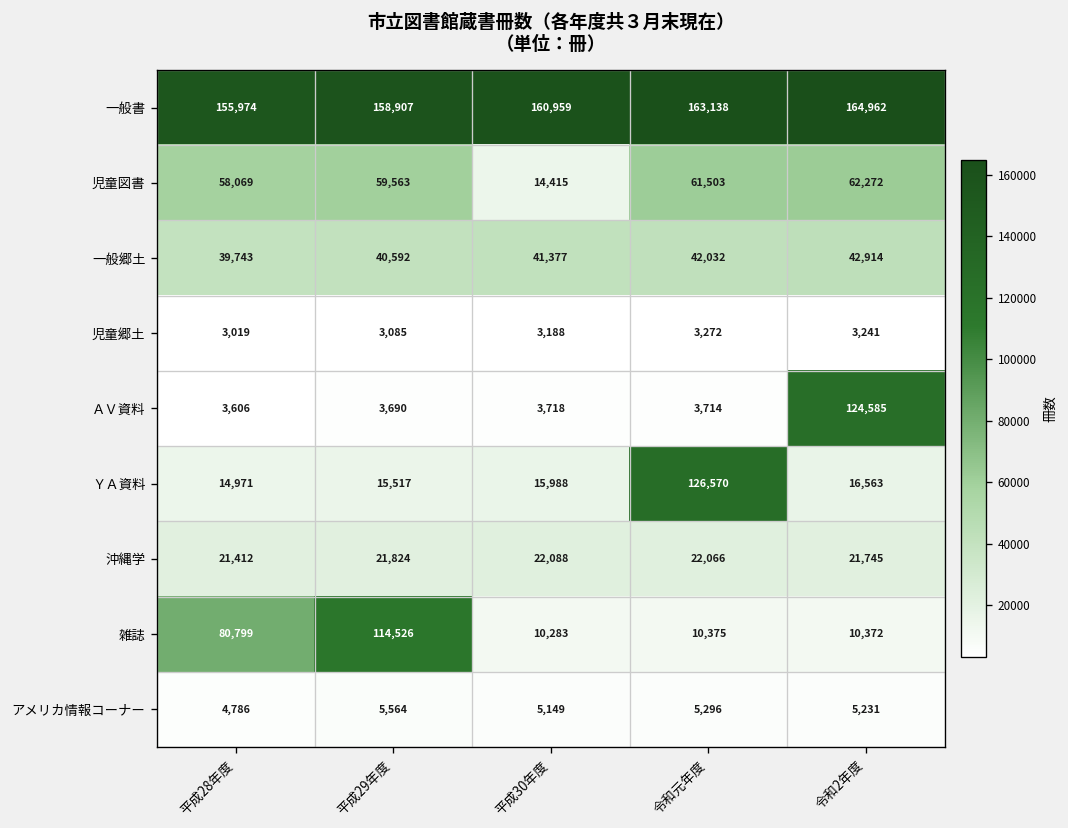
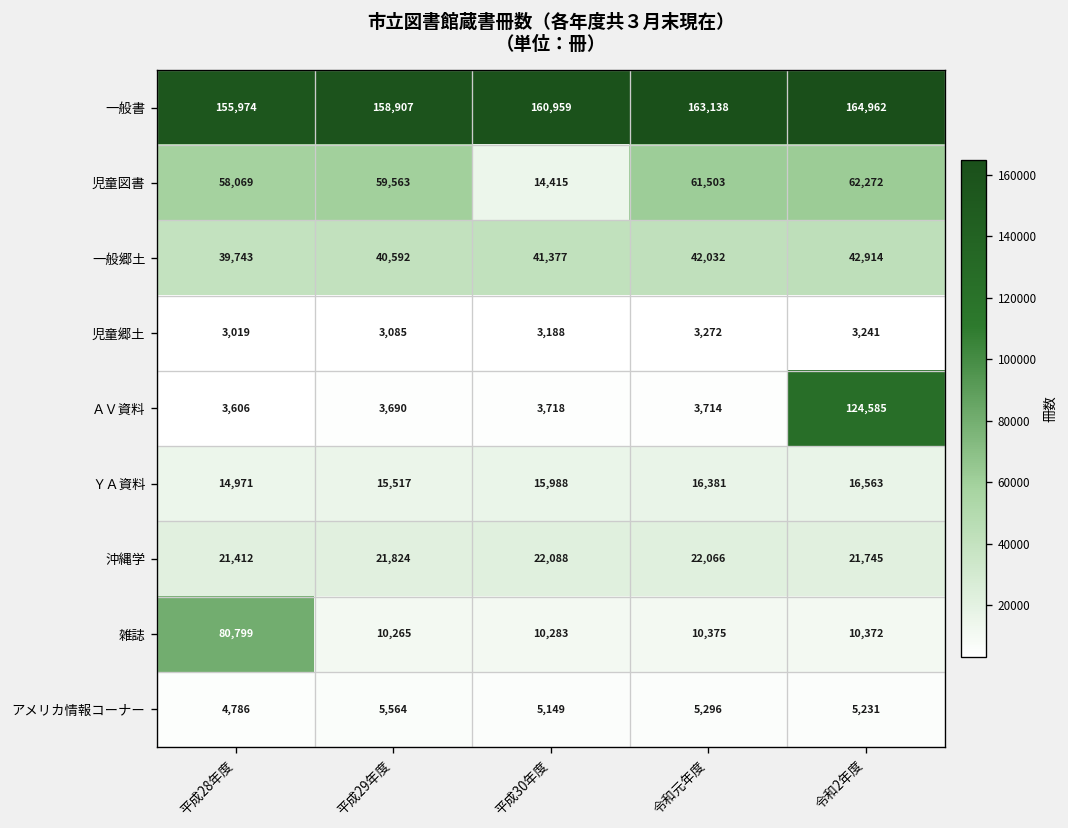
ＹＡ資料, 令和元年度: 126,570 -> 16,381
雑誌, 平成29年度: 114,526 -> 10,265
